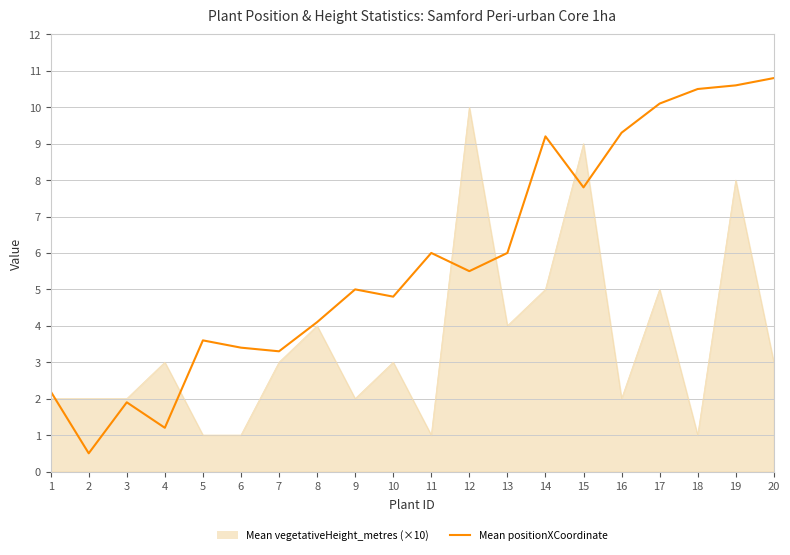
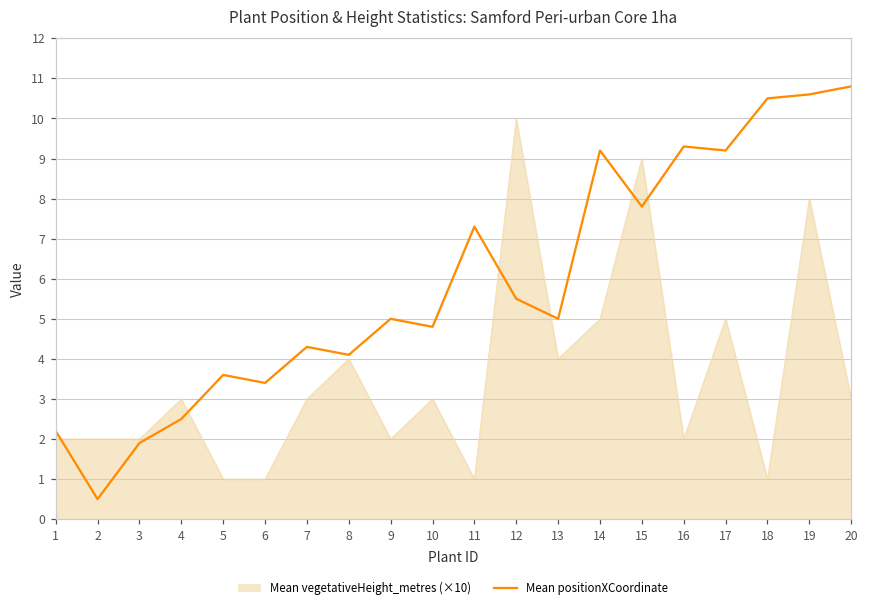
Mean positionXCoordinate, 4: 1.2 -> 2.5
Mean positionXCoordinate, 7: 3.3 -> 4.3
Mean positionXCoordinate, 11: 6.0 -> 7.3
Mean positionXCoordinate, 13: 6 -> 5
Mean positionXCoordinate, 17: 10.1 -> 9.2
